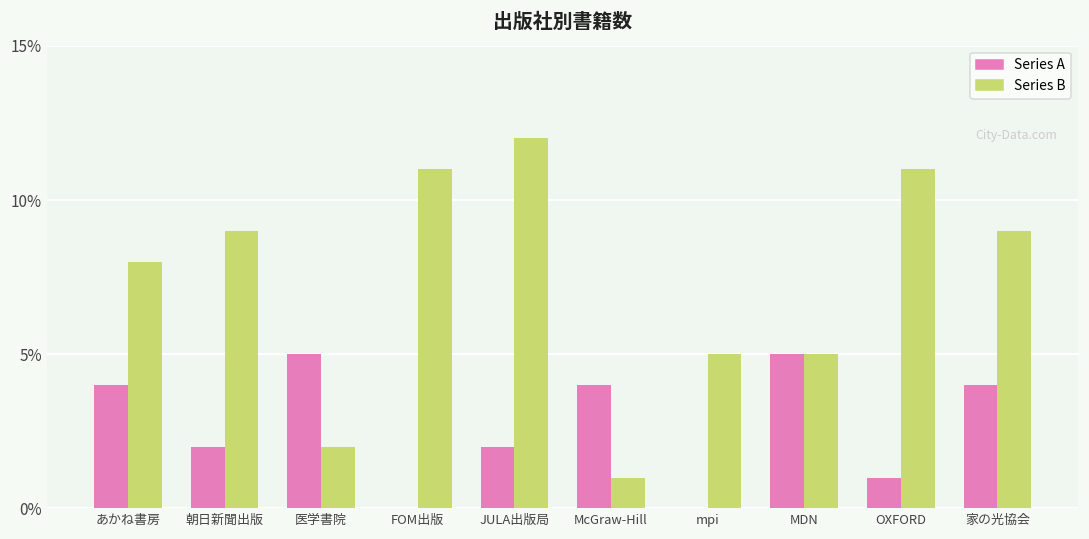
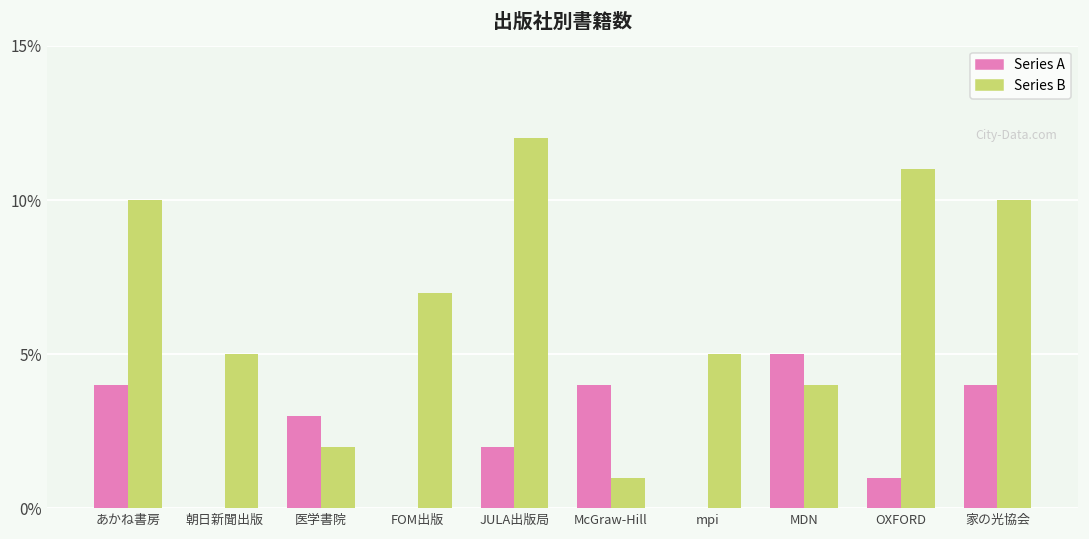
Series B, あかね書房: 8% -> 10%
Series A, 朝日新聞出版: 2% -> 0%
Series B, 朝日新聞出版: 9% -> 5%
Series A, 医学書院: 5% -> 3%
Series B, FOM出版: 11% -> 7%
Series B, MDN: 5% -> 4%
Series B, 家の光協会: 9% -> 10%
